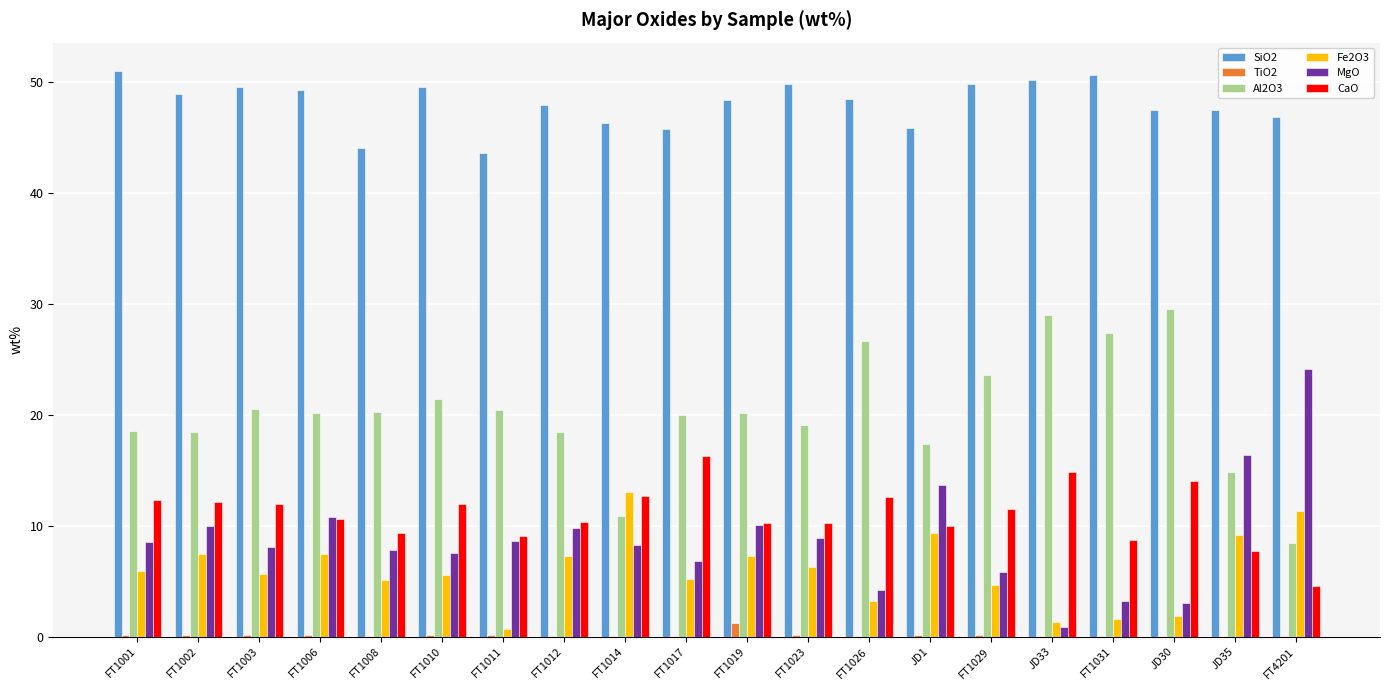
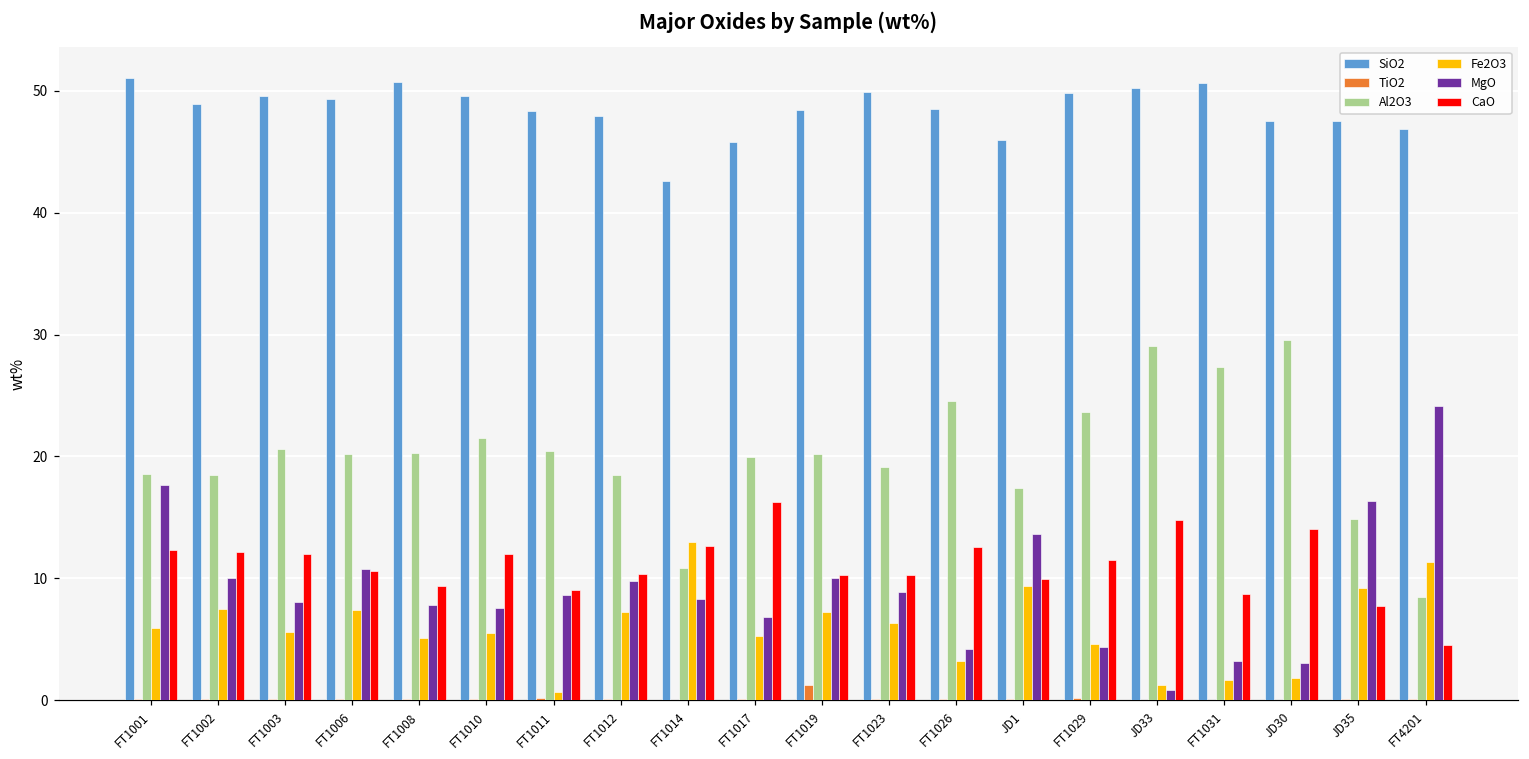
MgO, FT1001: 8.6 -> 17.6
SiO2, FT1008: 44.1 -> 50.7
SiO2, FT1011: 43.6 -> 48.3
SiO2, FT1014: 46.3 -> 42.6
Al2O3, FT1026: 26.7 -> 24.6
MgO, FT1029: 5.8 -> 4.3
